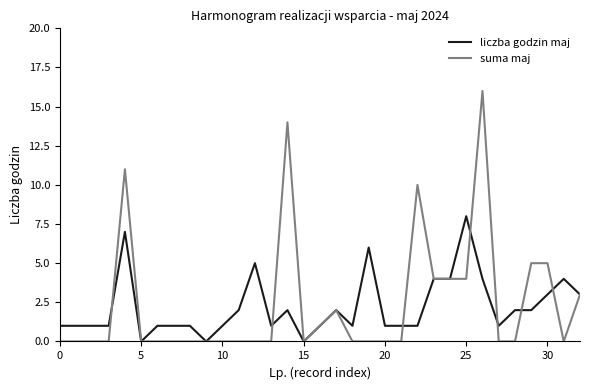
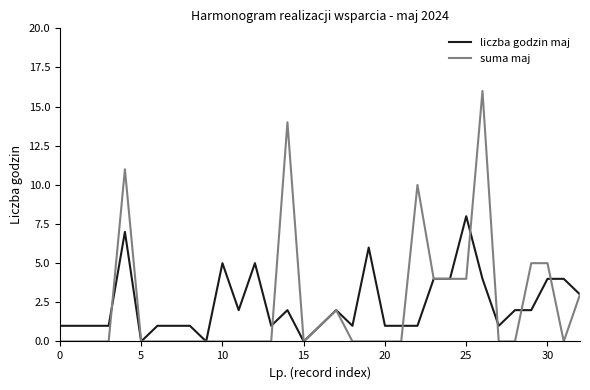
liczba godzin maj, 10: 1 -> 5
liczba godzin maj, 30: 3 -> 4
